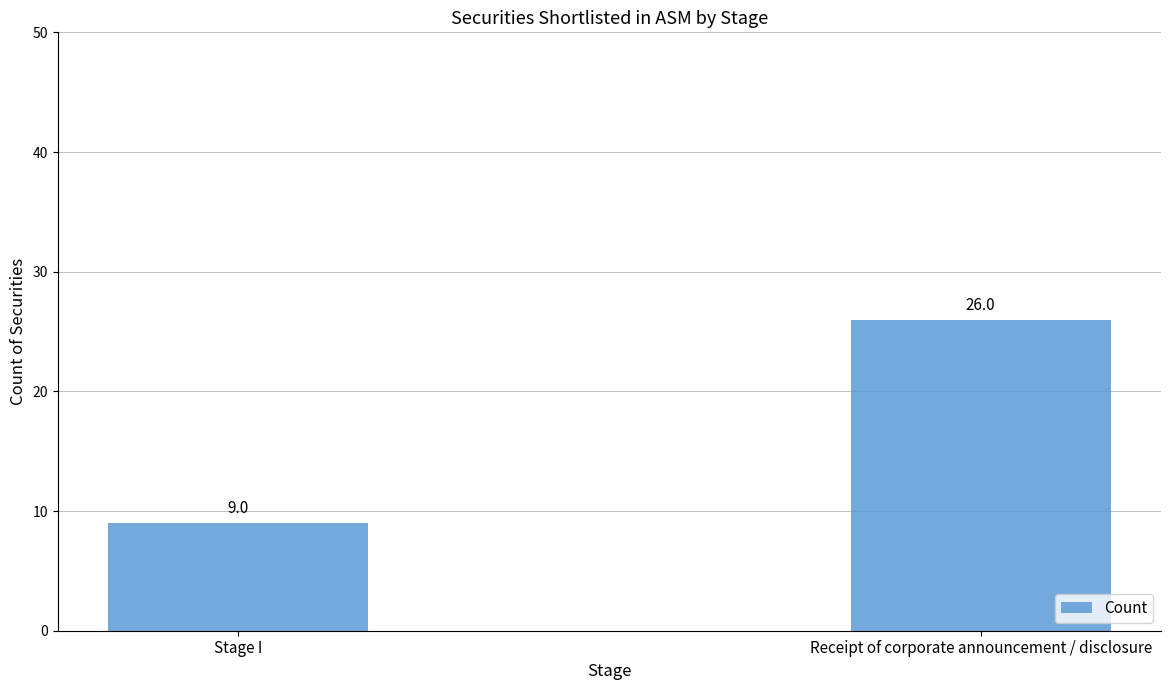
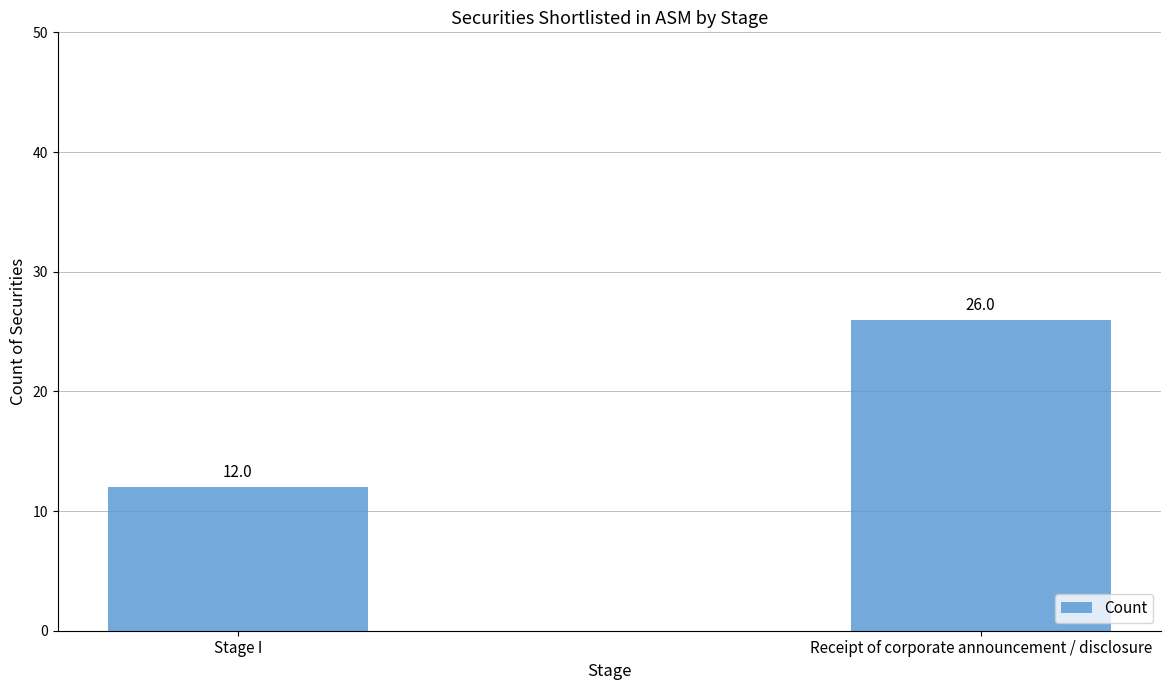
Stage I: 9.0 -> 12.0
